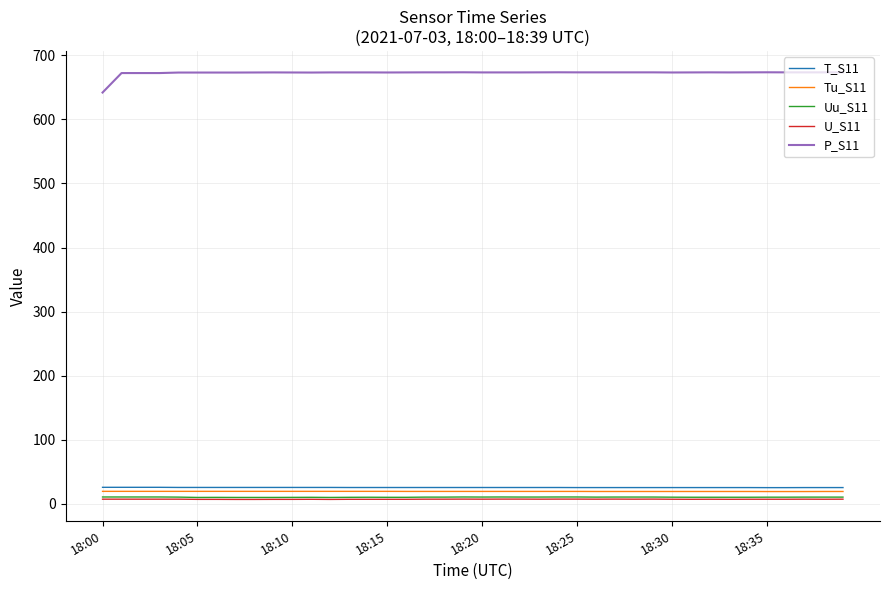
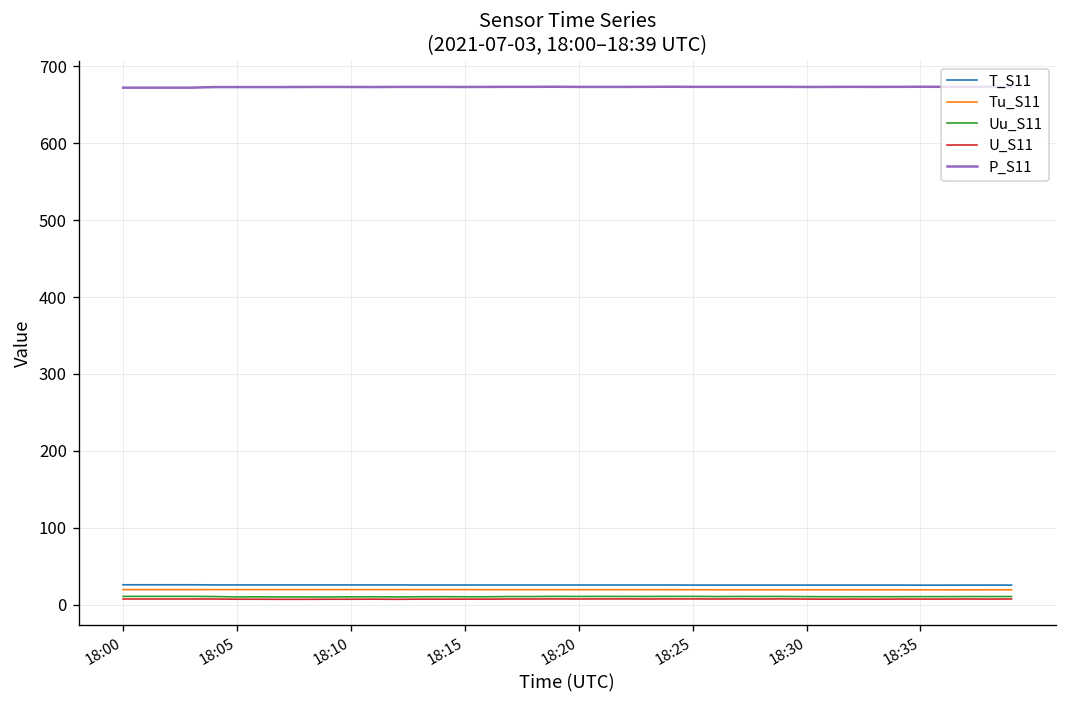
P_S11, 18:00: 640 -> 670
